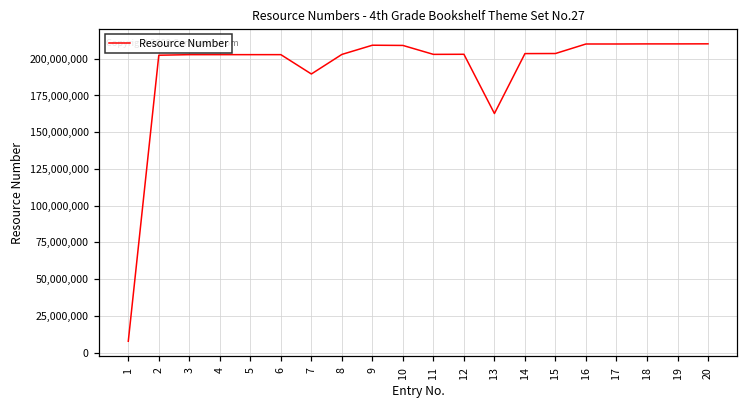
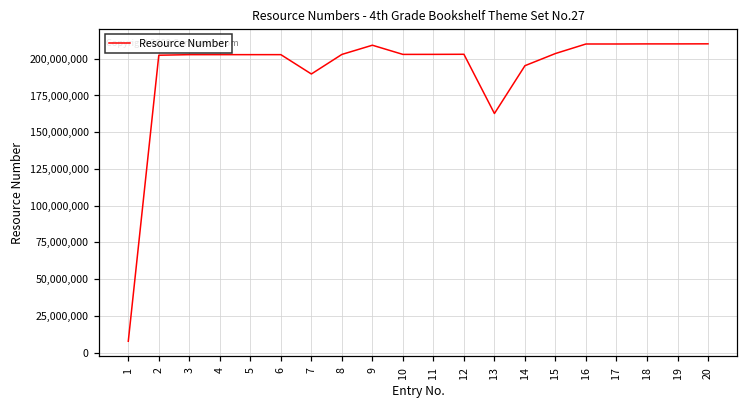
10: 209,000,000 -> 203,000,000
14: 204,000,000 -> 195,000,000
